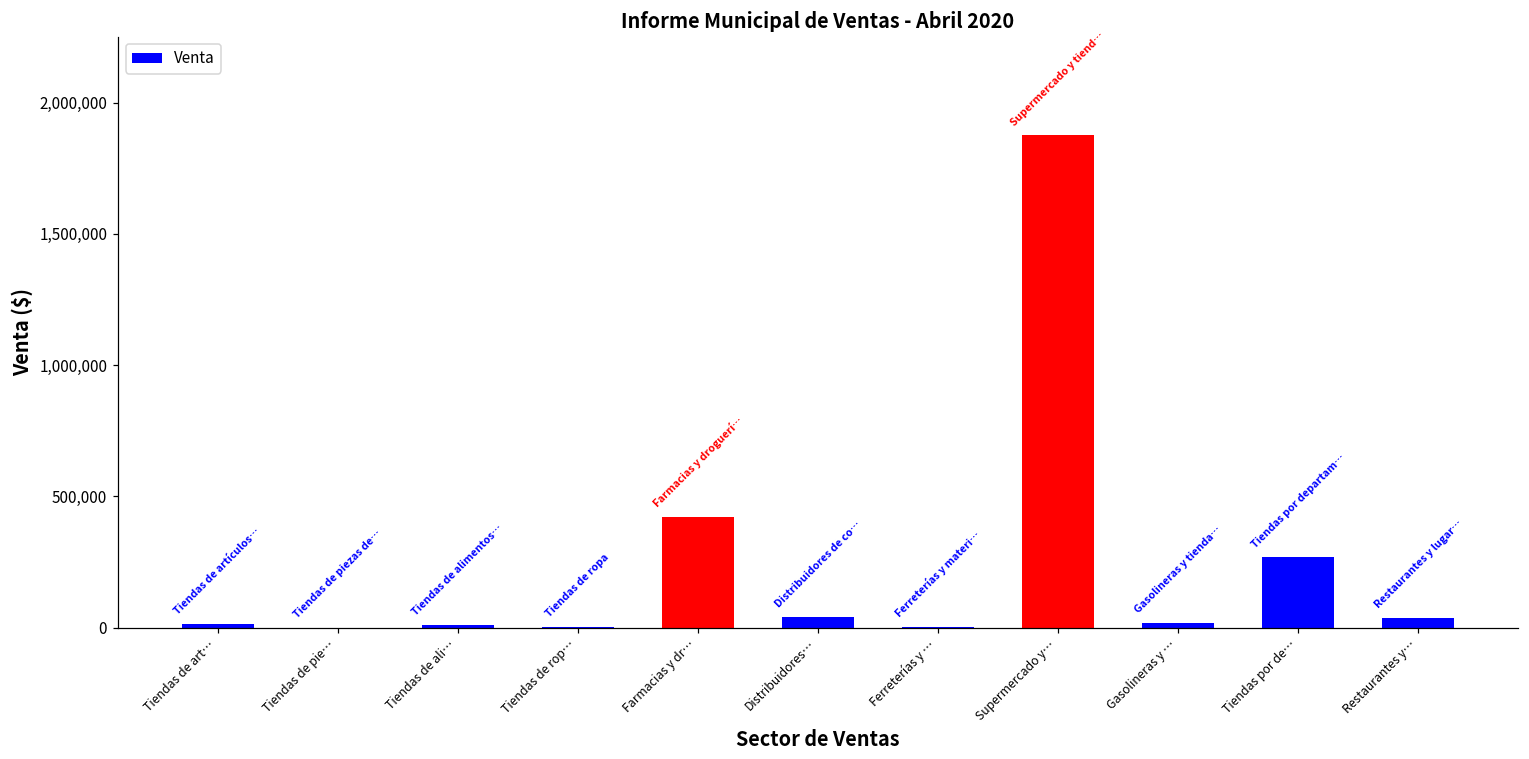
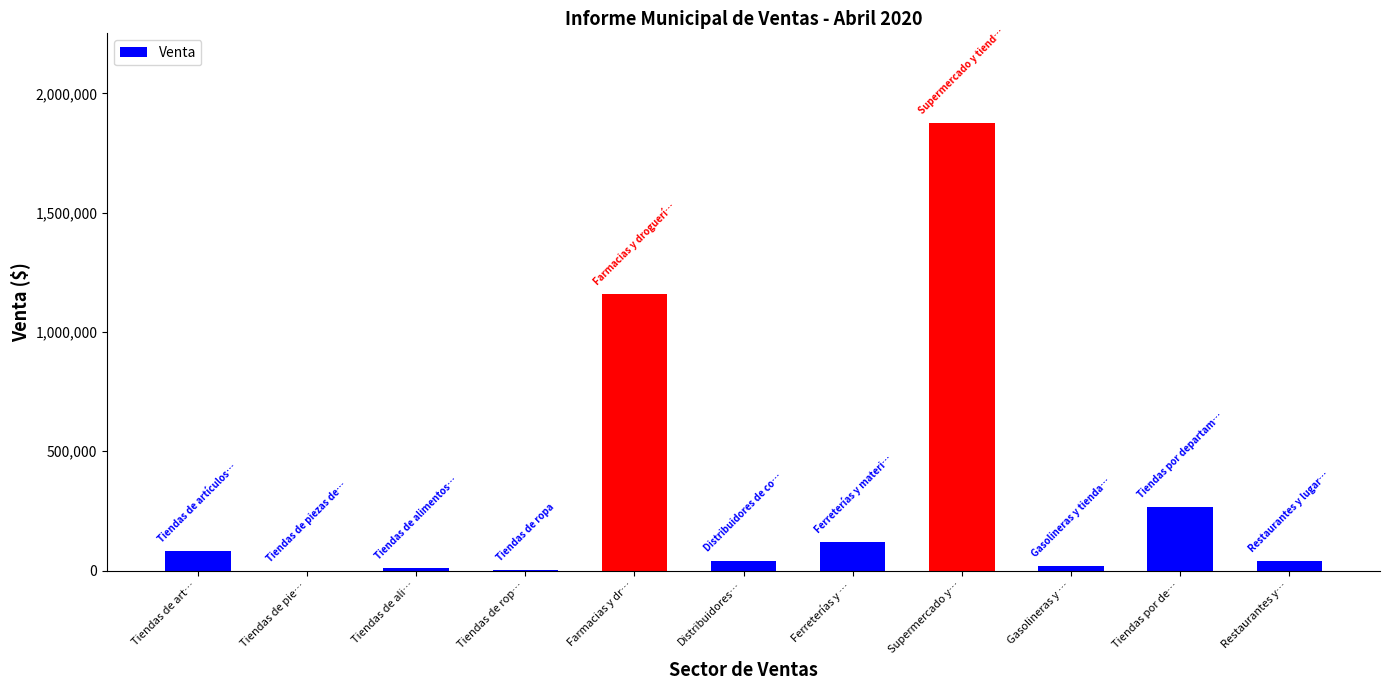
Tiendas de art…: 10,000 -> 80,000
Farmacias y dr…: 420,000 -> 1,160,000
Ferreterías y …: 0 -> 120,000
